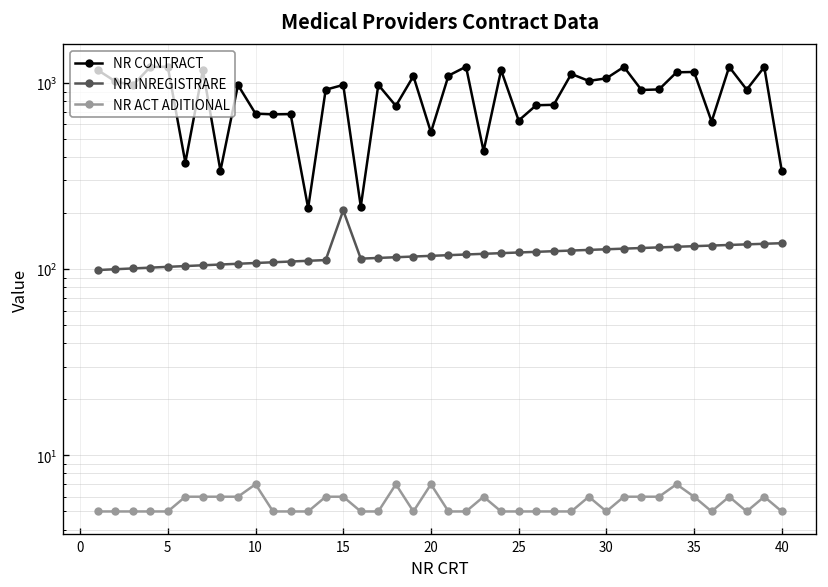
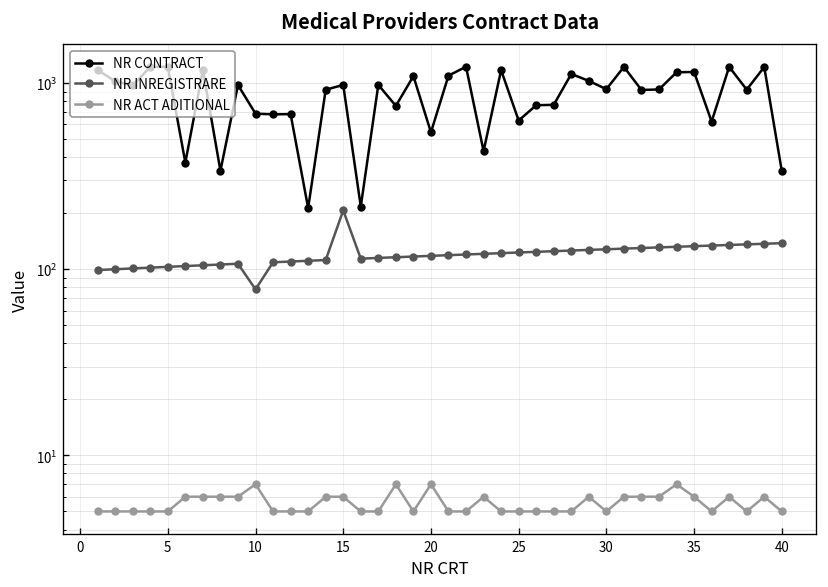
NR INREGISTRARE, 10: 110 -> 80
NR CONTRACT, 30: 1100 -> 900
